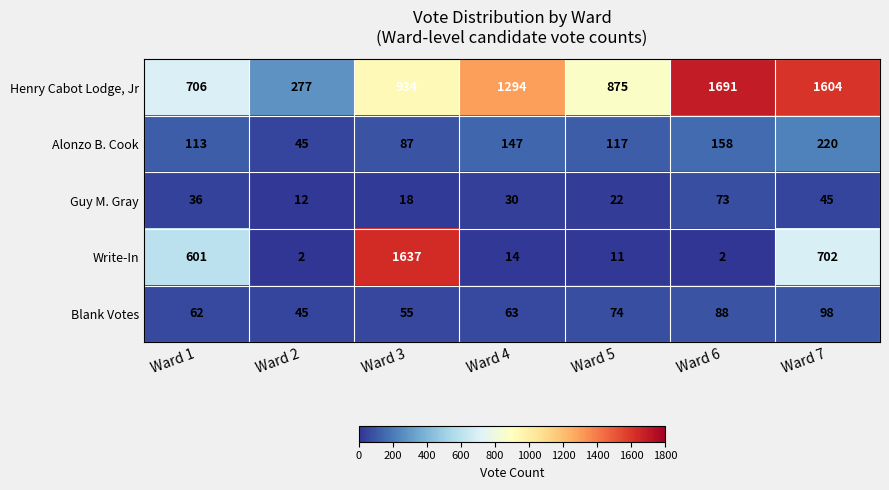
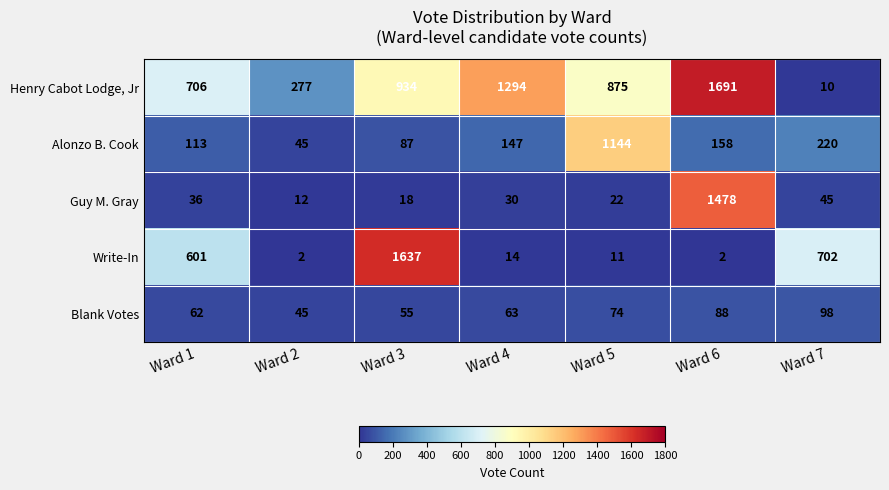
Henry Cabot Lodge, Jr, Ward 7: 1604 -> 10
Alonzo B. Cook, Ward 5: 117 -> 1144
Guy M. Gray, Ward 6: 73 -> 1478
